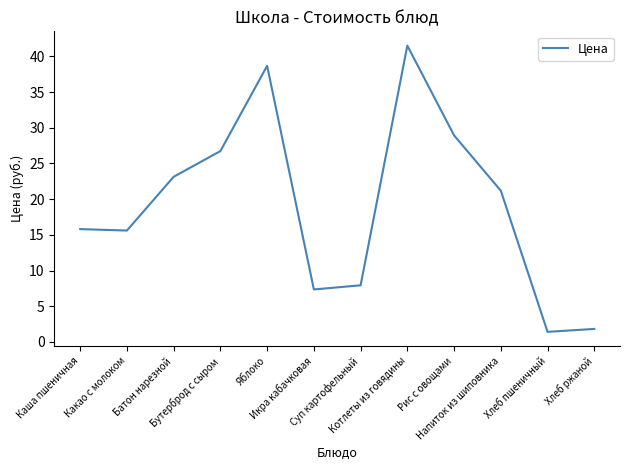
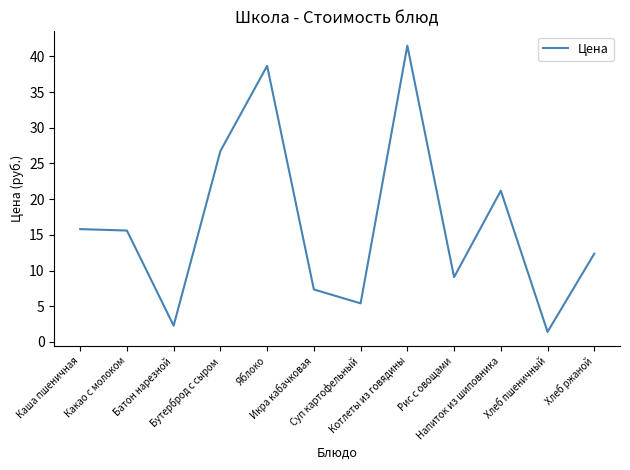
Батон нарезной: 23 -> 2
Суп картофельный: 8 -> 5
Рис с овощами: 29 -> 9
Хлеб ржаной: 2 -> 12
